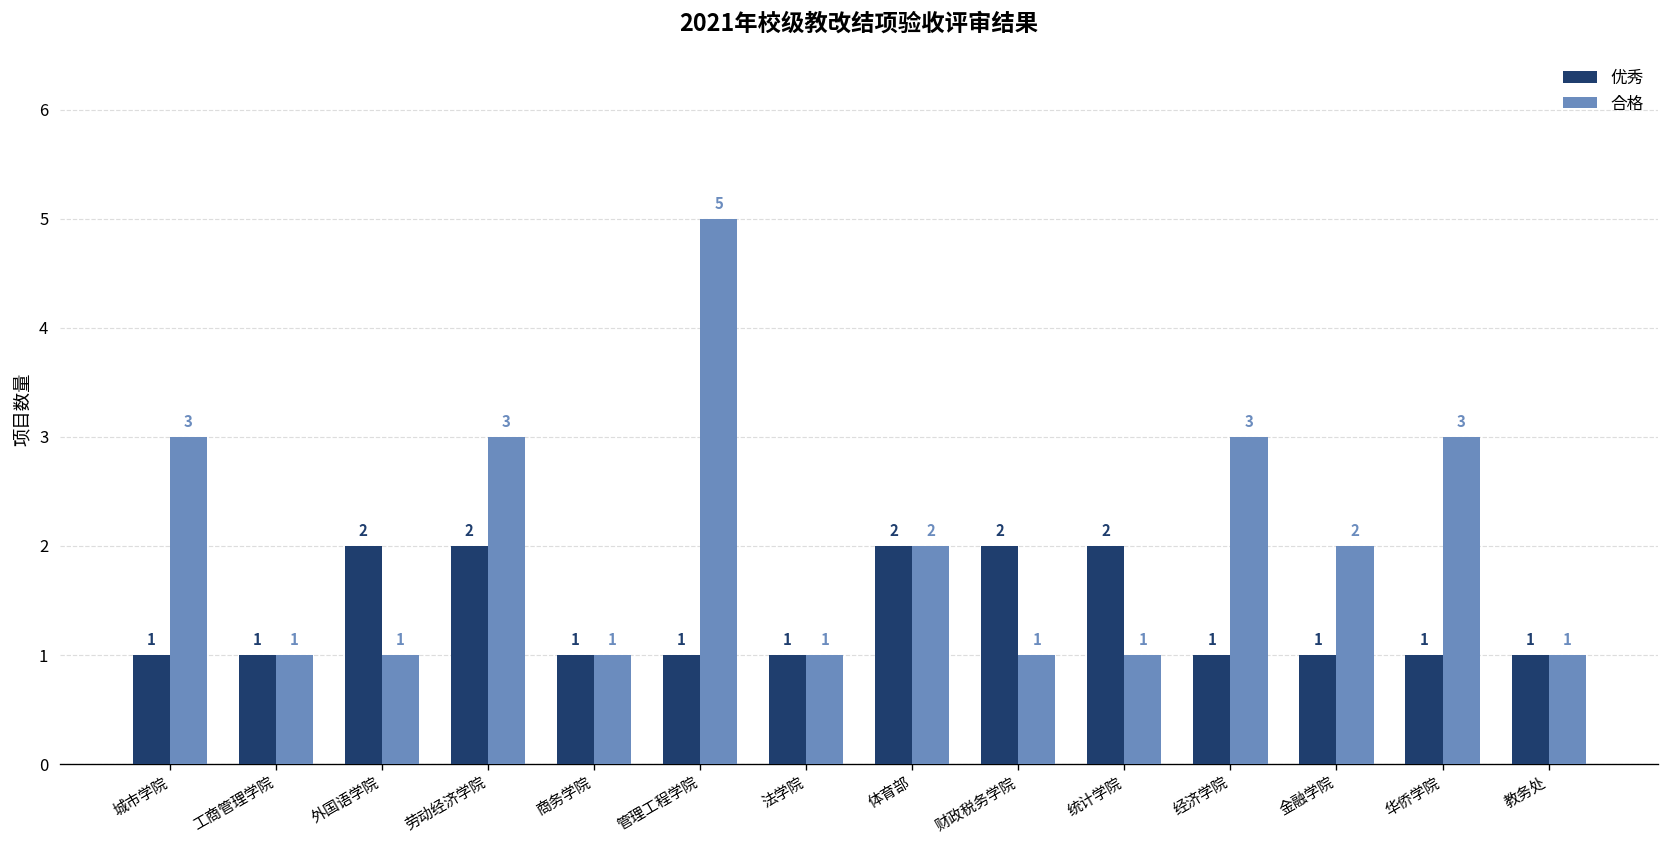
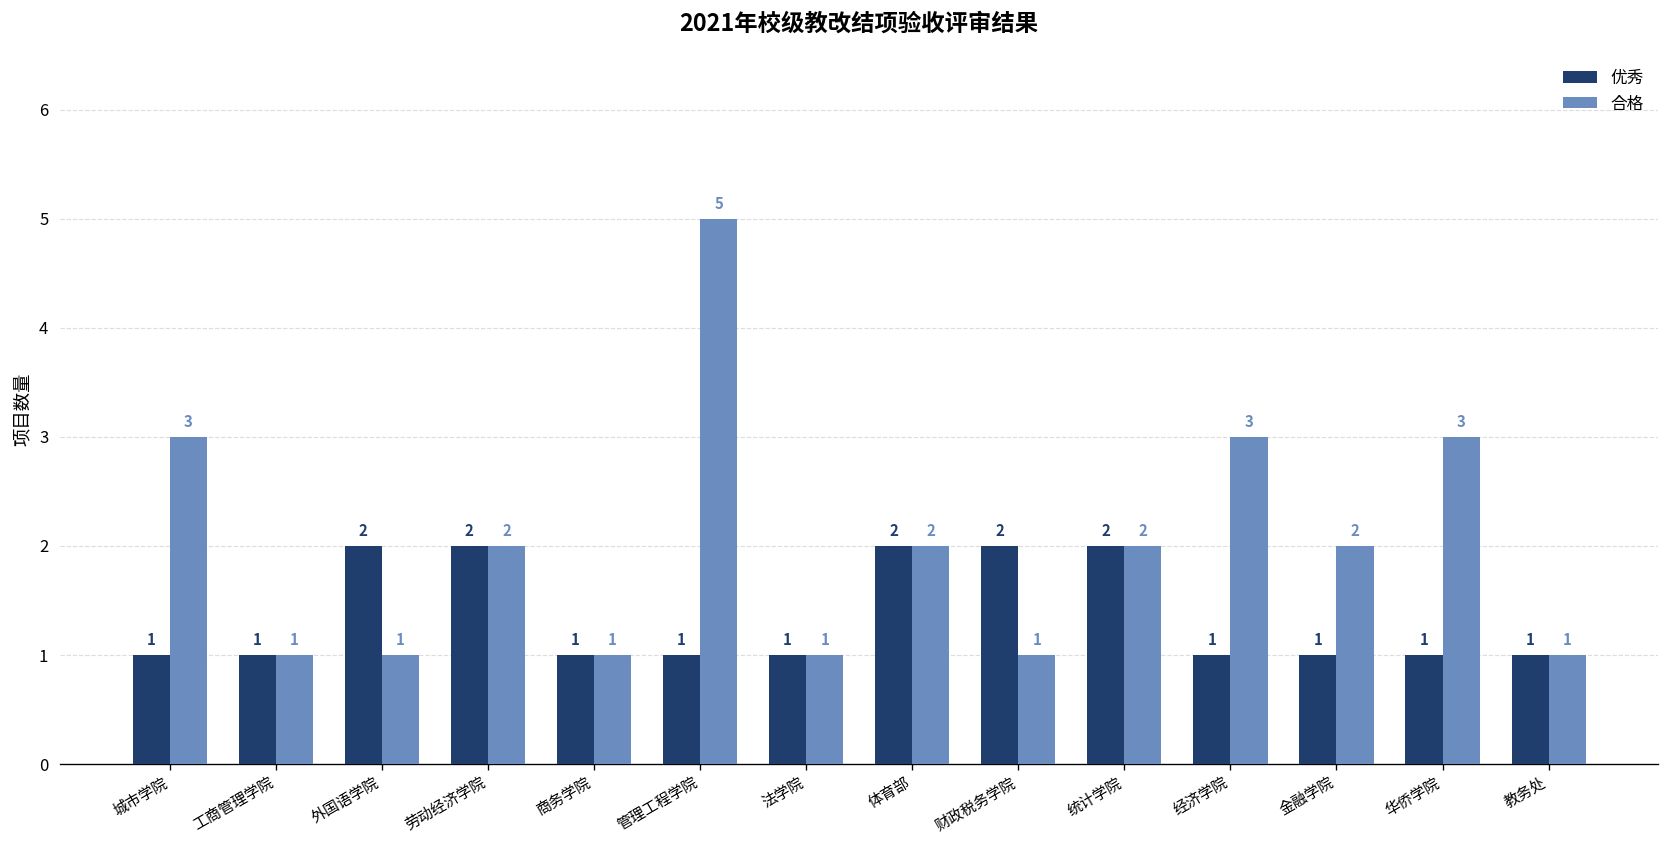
合格, 劳动经济学院: 3 -> 2
合格, 统计学院: 1 -> 2
